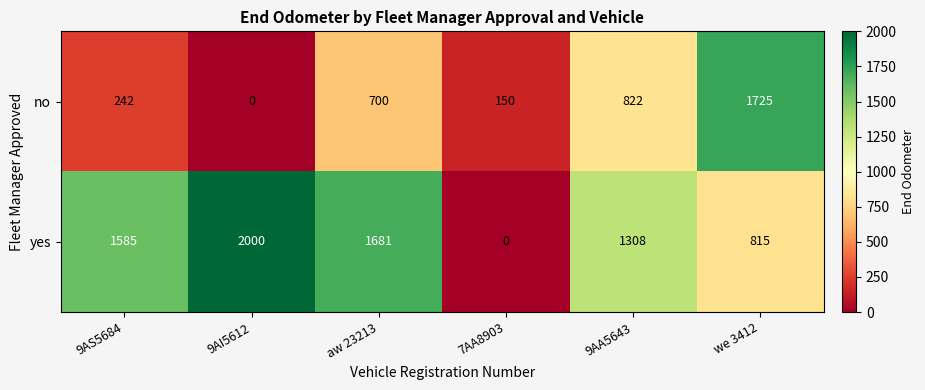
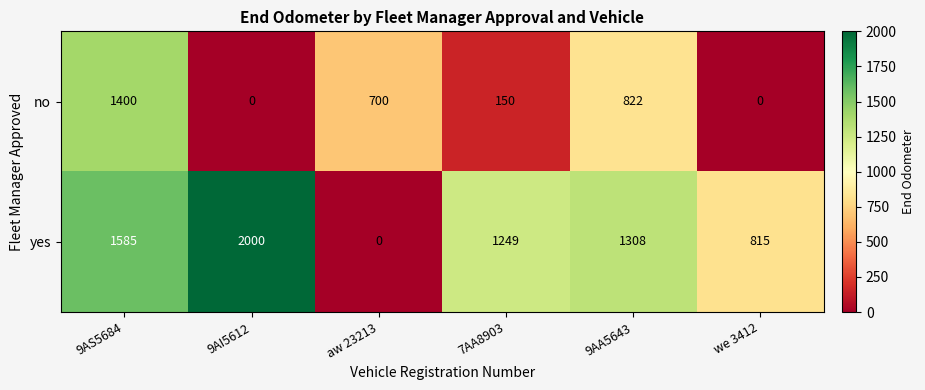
no, 9AS5684: 242 -> 1400
no, we 3412: 1725 -> 0
yes, aw 23213: 1681 -> 0
yes, 7AA8903: 0 -> 1249
